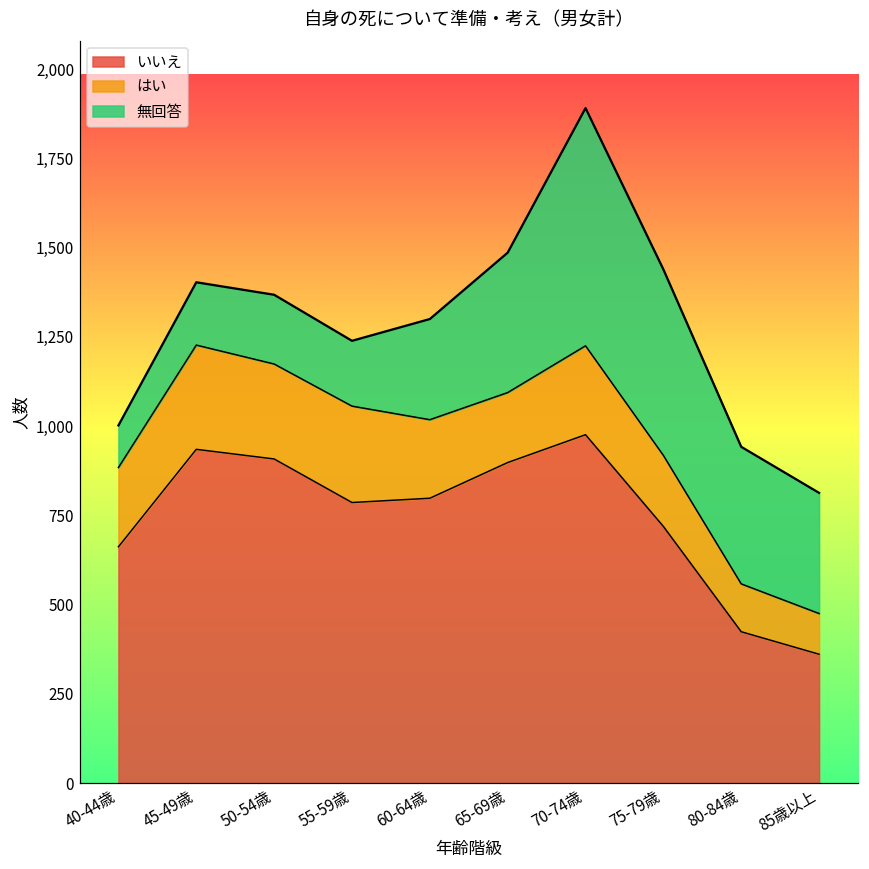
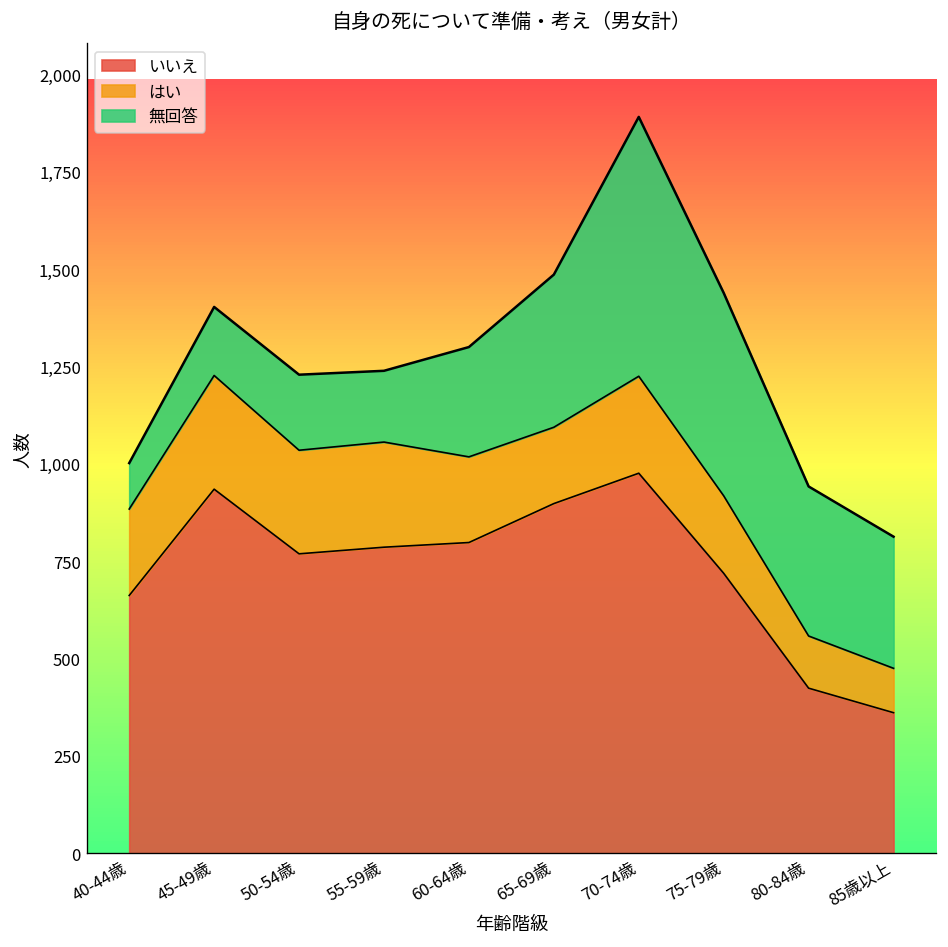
いいえ, 50-54歳: 910 -> 770
